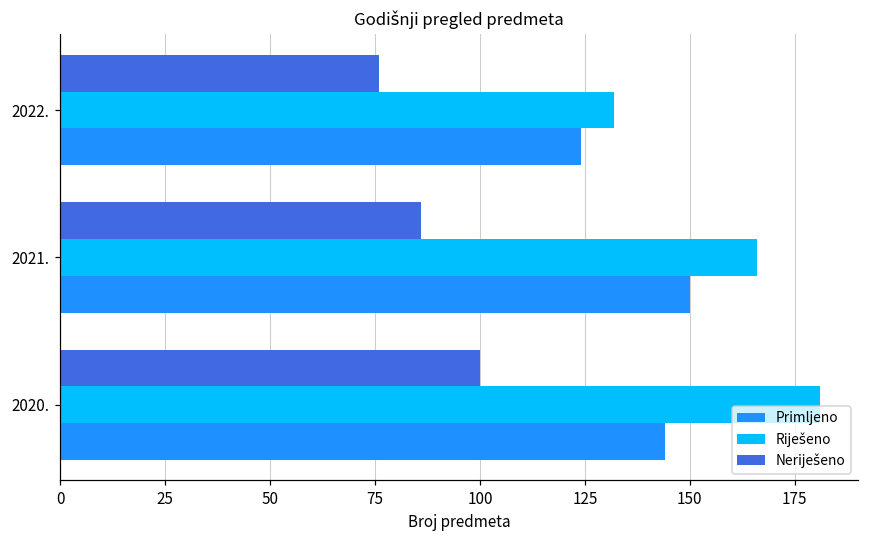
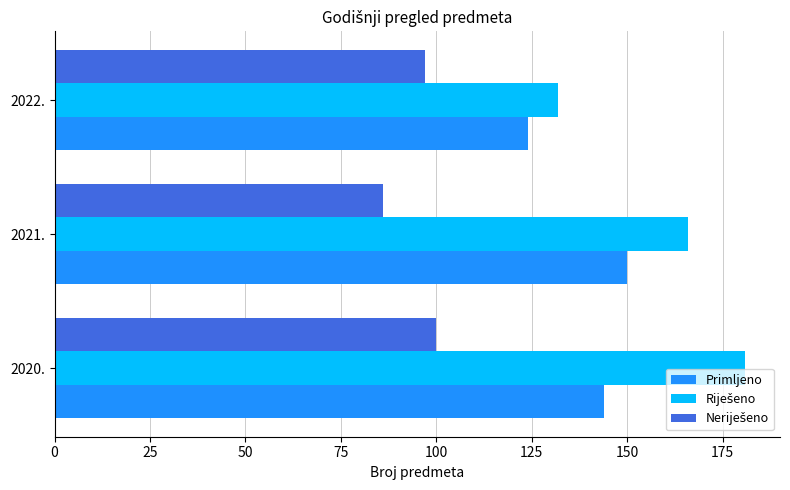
Neriješeno, 2022.: 76 -> 97
